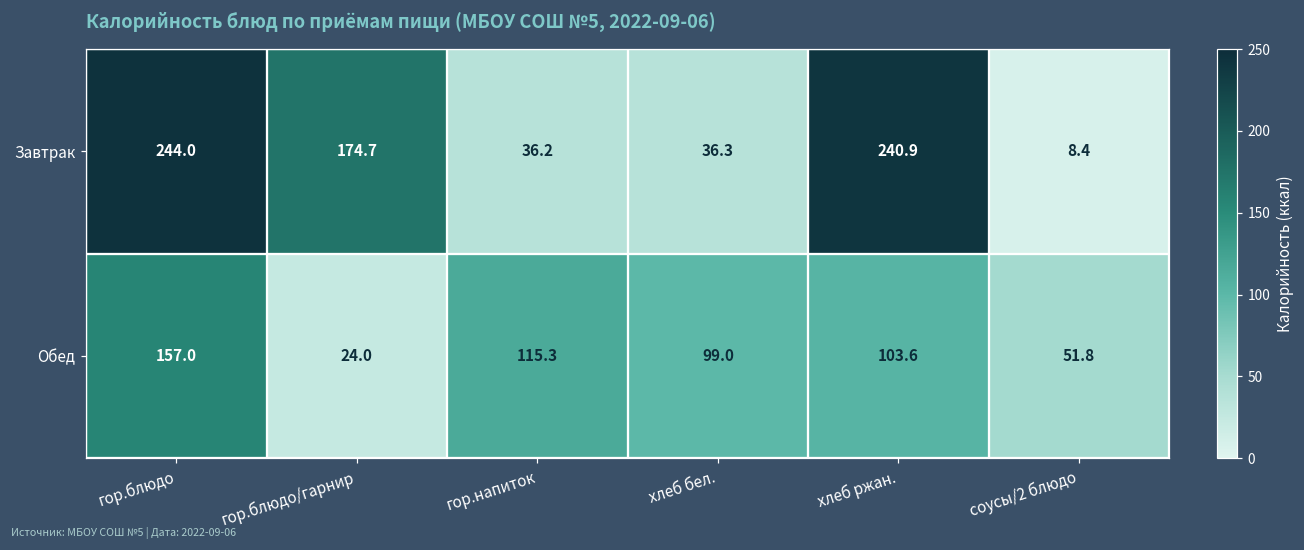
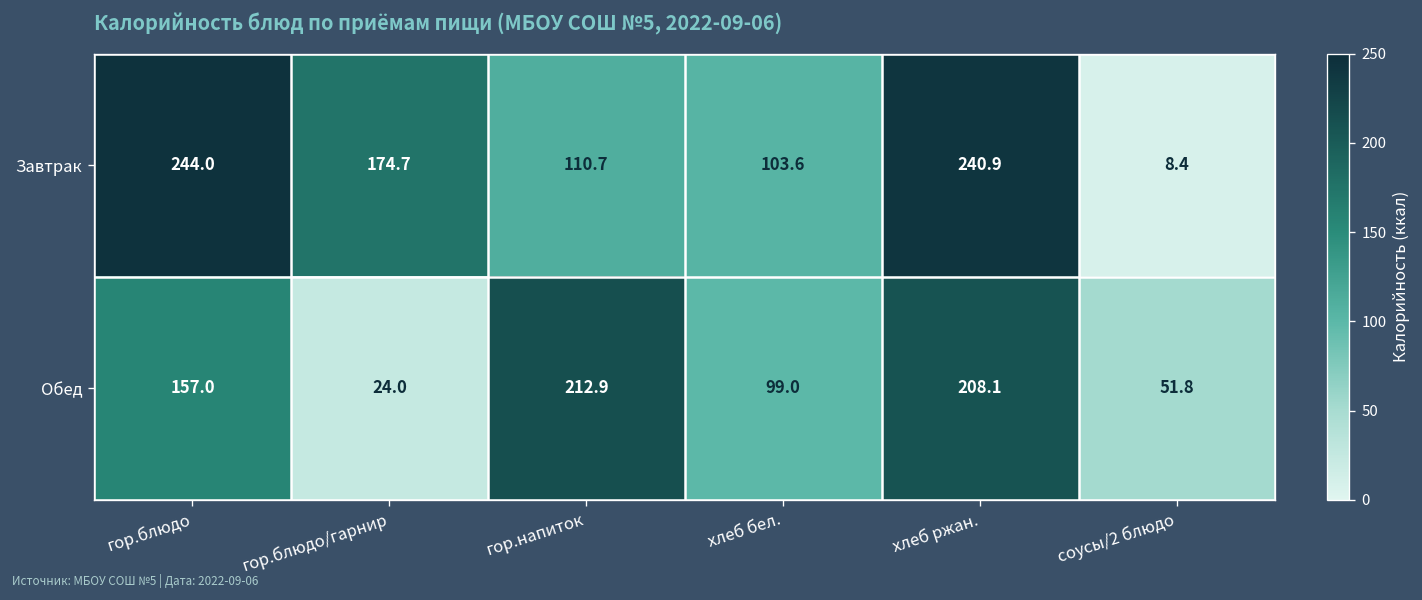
Завтрак, гор.напиток: 36.2 -> 110.7
Завтрак, хлеб бел.: 36.3 -> 103.6
Обед, гор.напиток: 115.3 -> 212.9
Обед, хлеб ржан.: 103.6 -> 208.1
